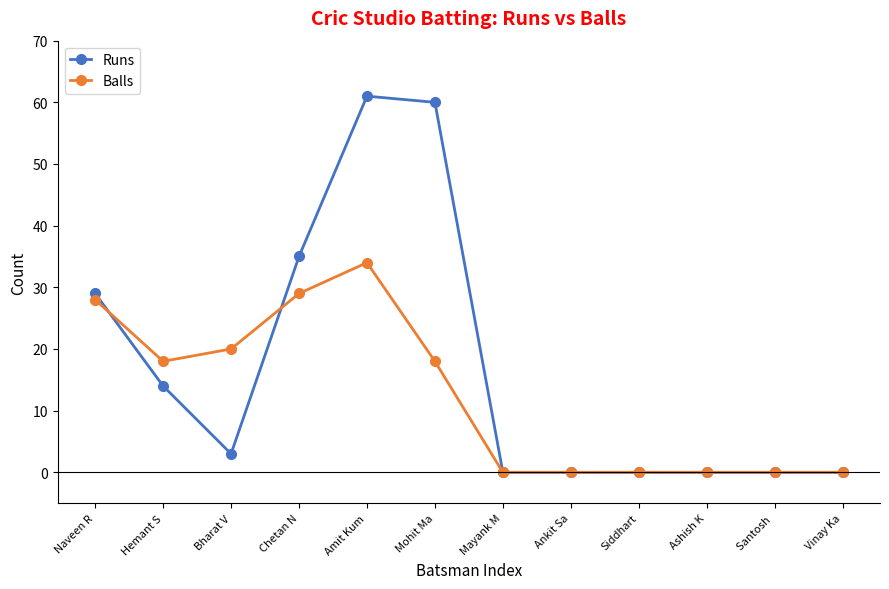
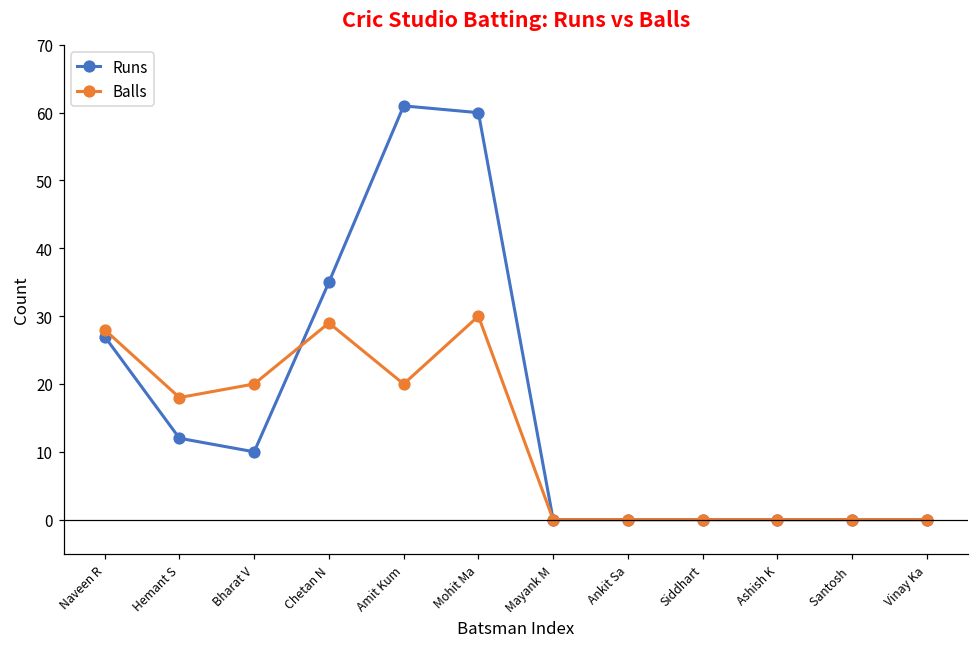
Runs, Naveen R: 29 -> 27
Runs, Hemant S: 14 -> 12
Runs, Bharat V: 3 -> 10
Balls, Amit Kum: 34 -> 20
Balls, Mohit Ma: 18 -> 30
